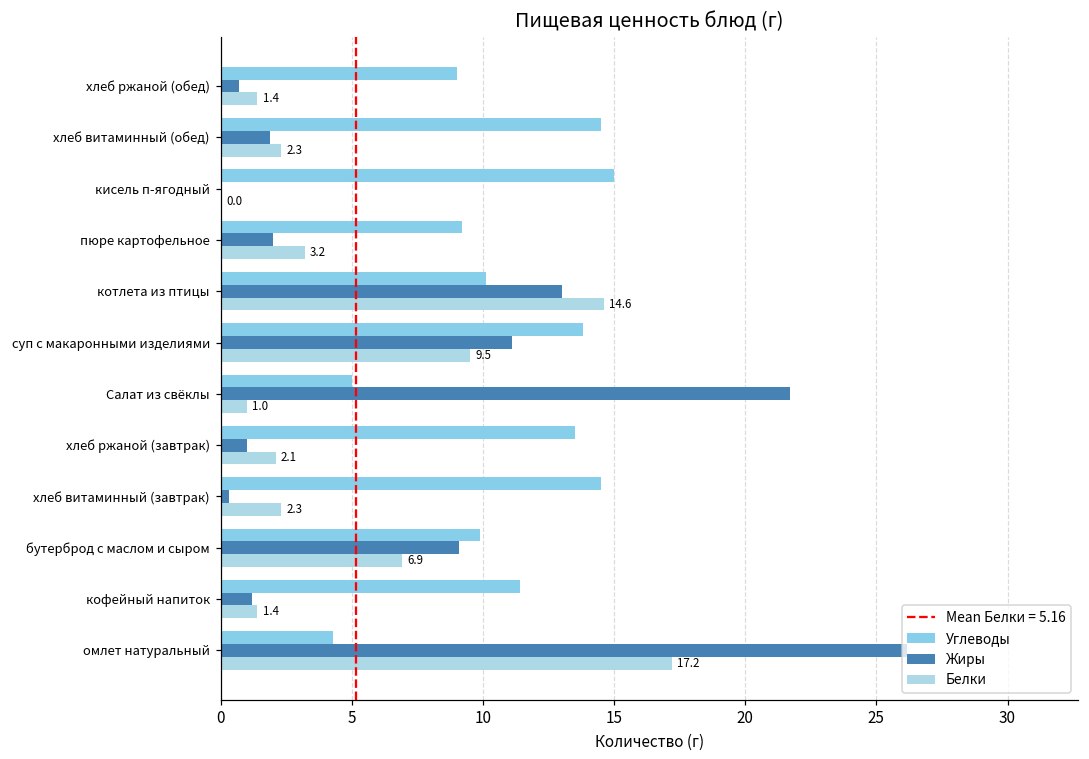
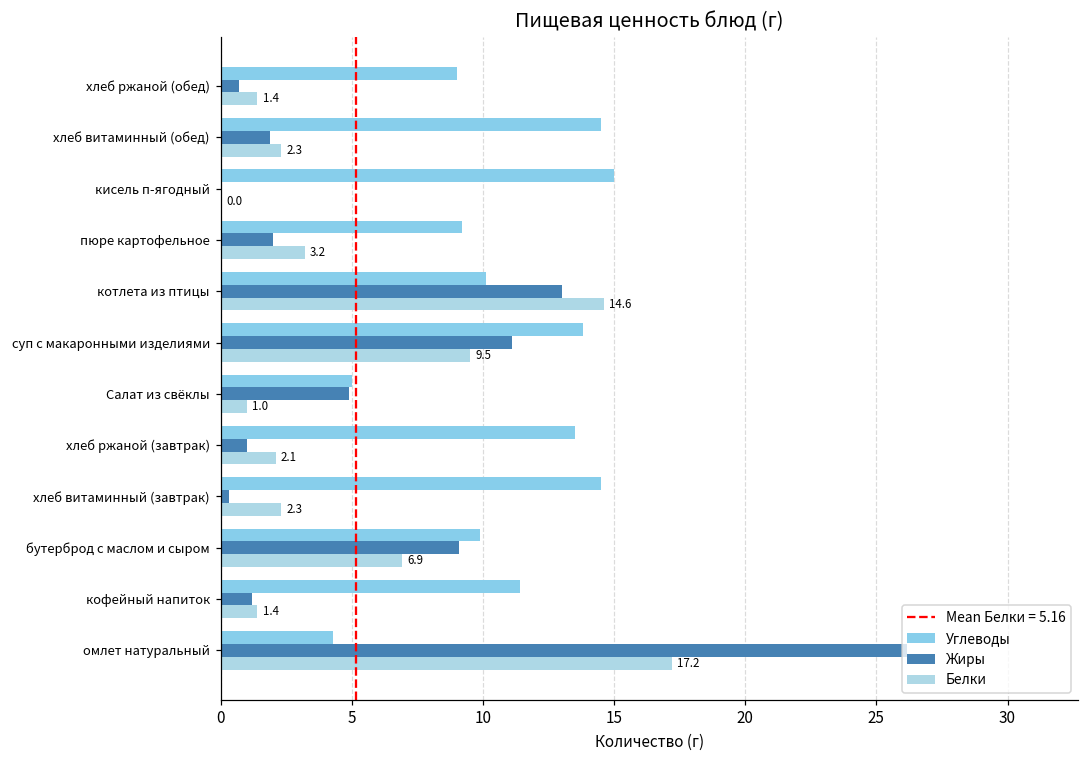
Жиры, Салат из свёклы: 21.7 -> 4.9
